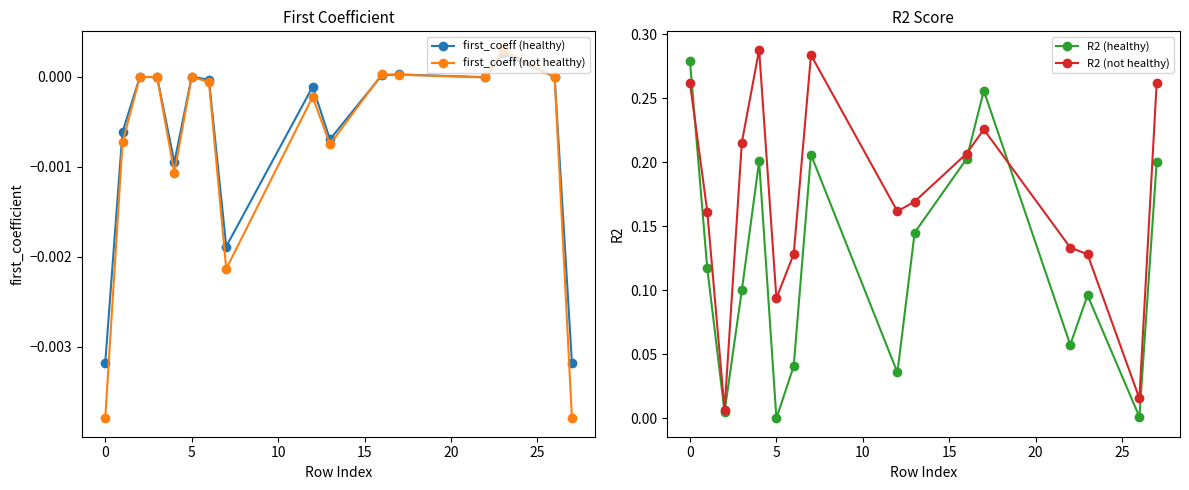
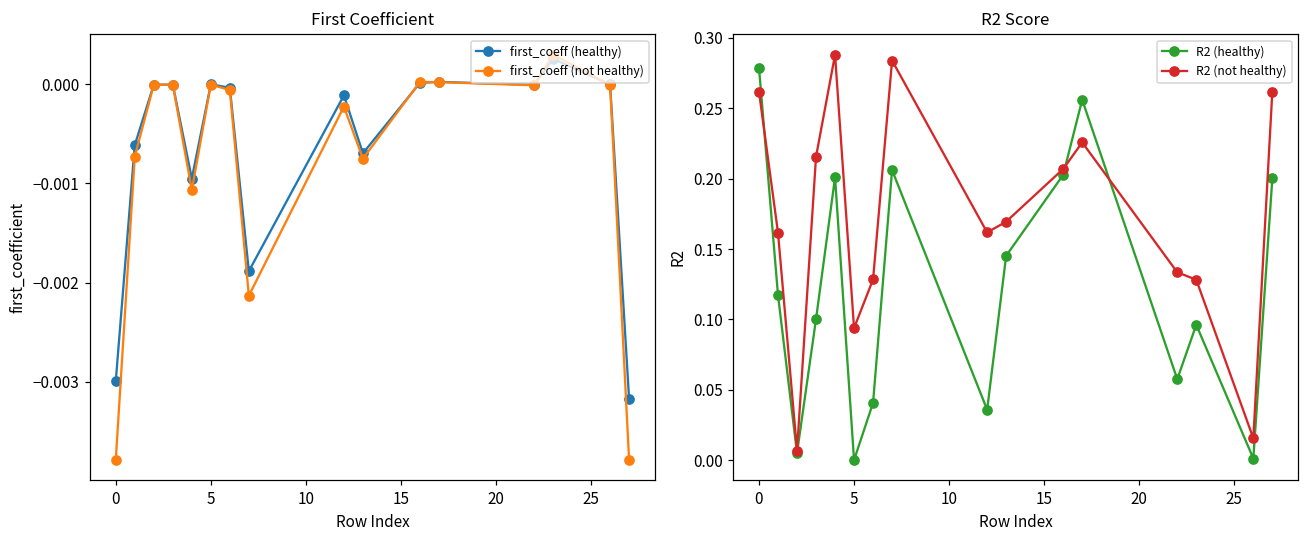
First Coefficient, first_coeff (healthy), 0: -0.0032 -> -0.0030
